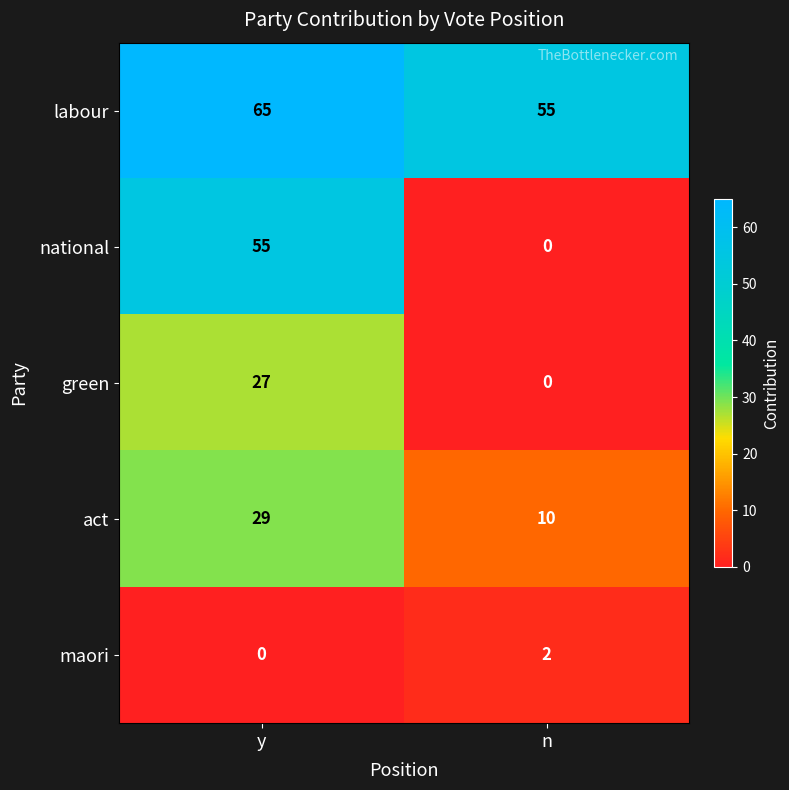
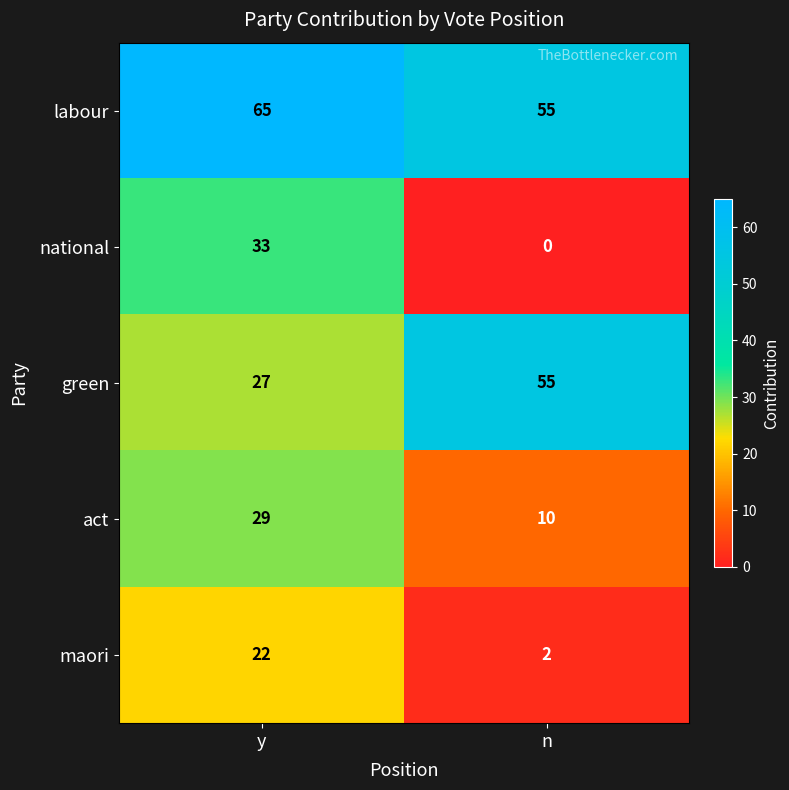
national, y: 55 -> 33
green, n: 0 -> 55
maori, y: 0 -> 22
